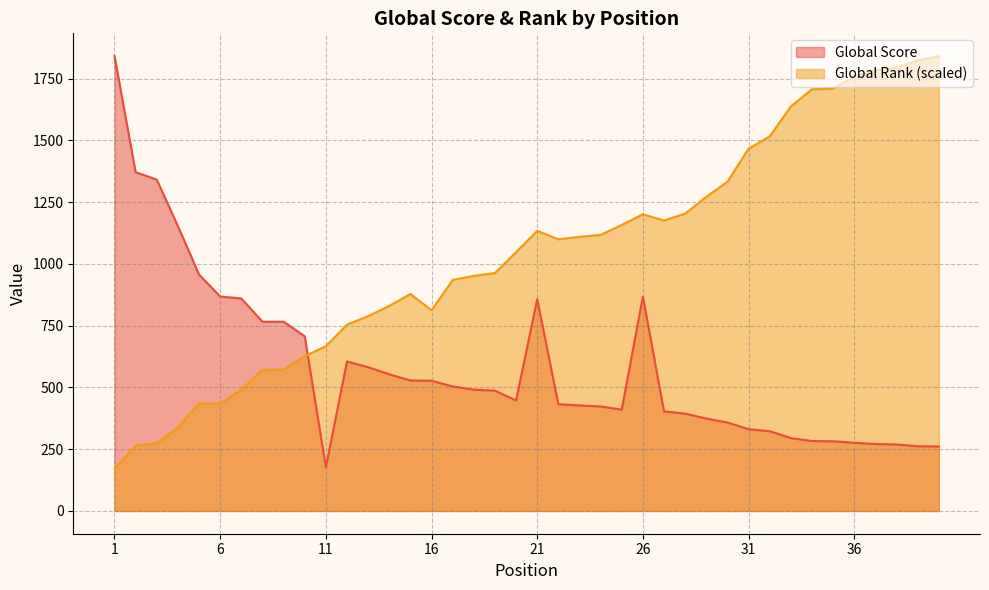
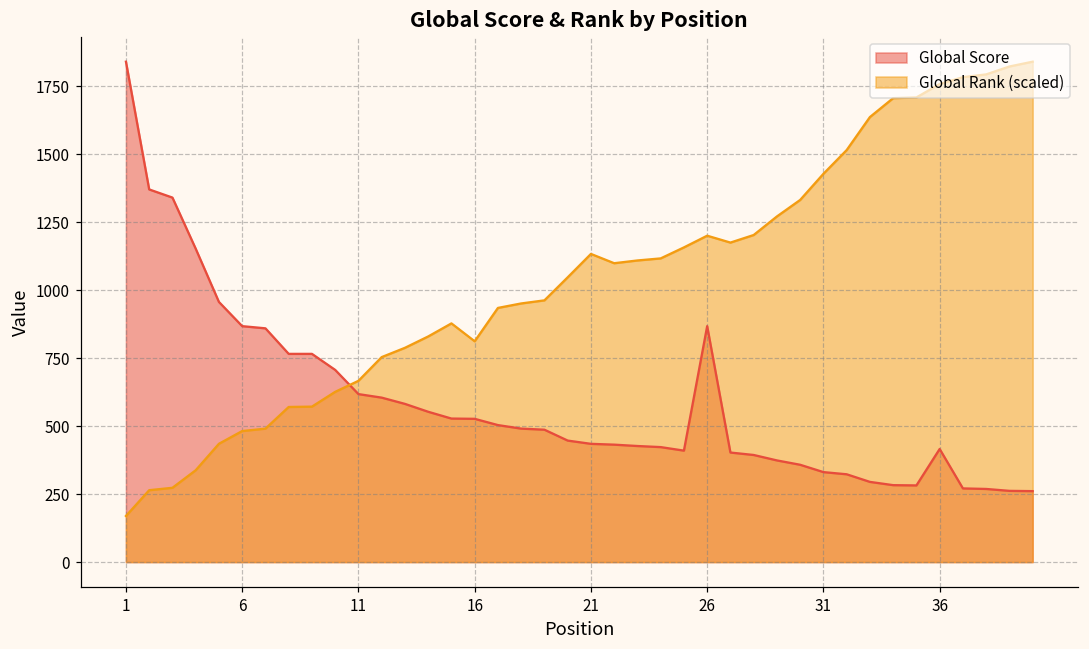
Global Rank (scaled), 6: 430 -> 480
Global Score, 11: 180 -> 620
Global Score, 21: 860 -> 440
Global Rank (scaled), 31: 1470 -> 1430
Global Score, 36: 280 -> 420
